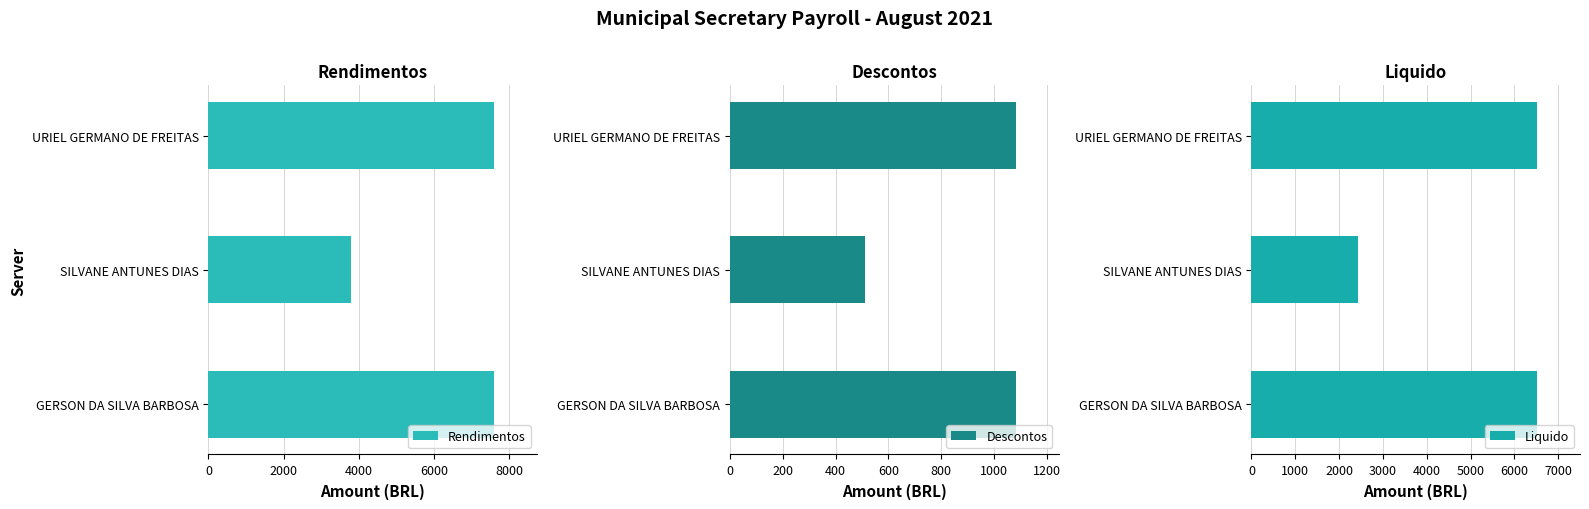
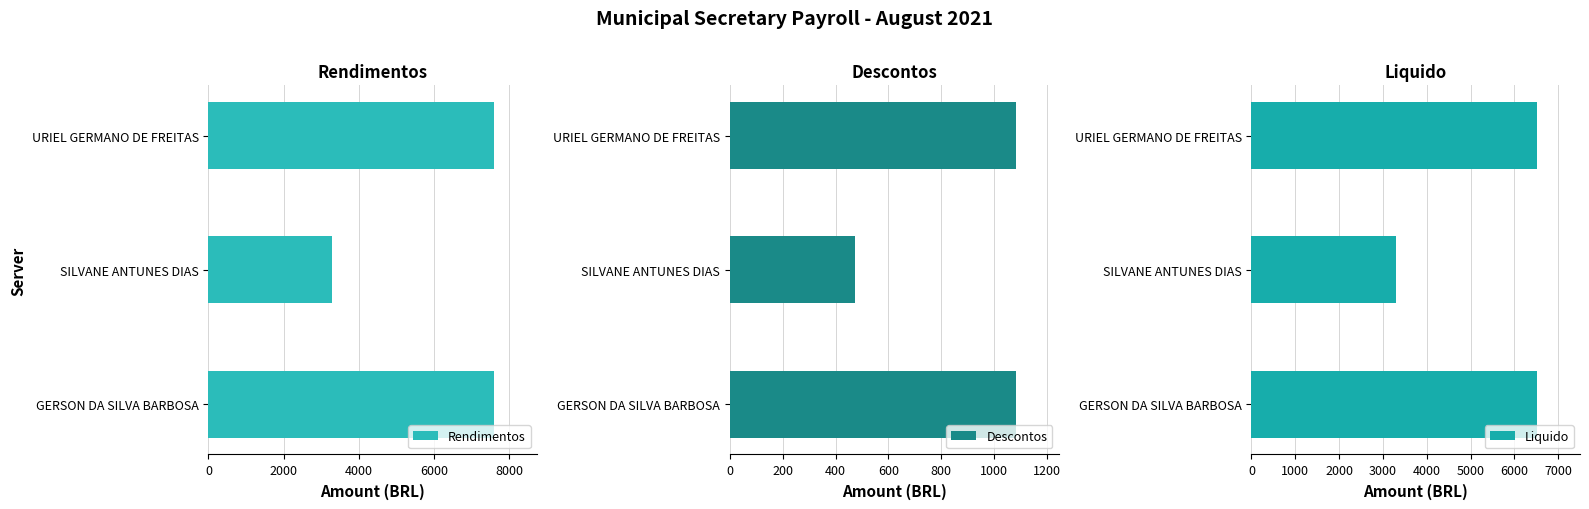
Rendimentos, SILVANE ANTUNES DIAS: 3800 -> 3300
Descontos, SILVANE ANTUNES DIAS: 510 -> 480
Liquido, SILVANE ANTUNES DIAS: 2400 -> 3300
